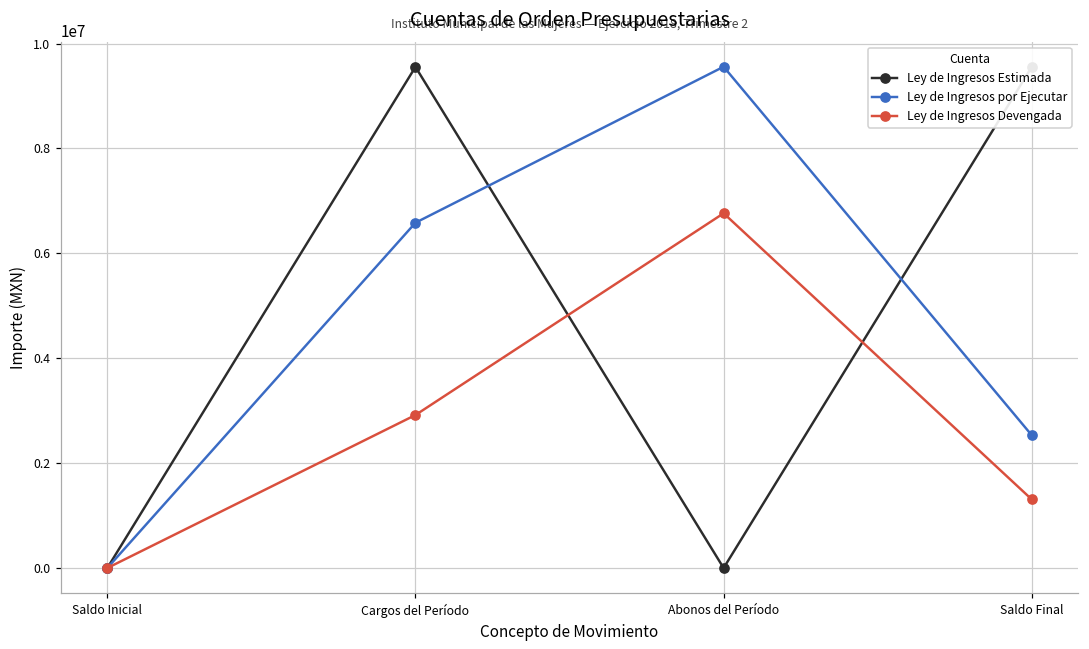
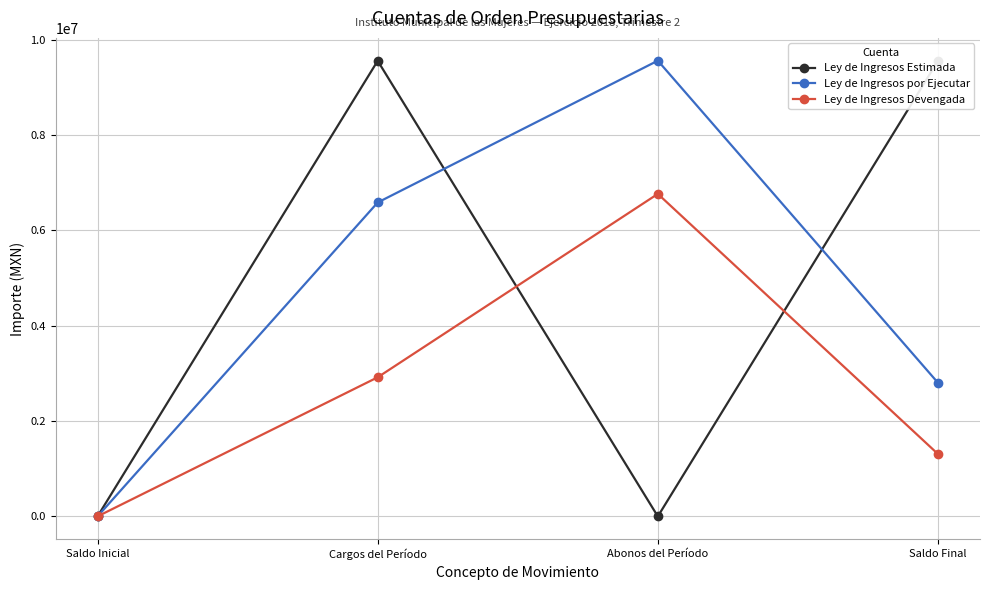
Ley de Ingresos por Ejecutar, Saldo Final: 2500000 -> 2800000
